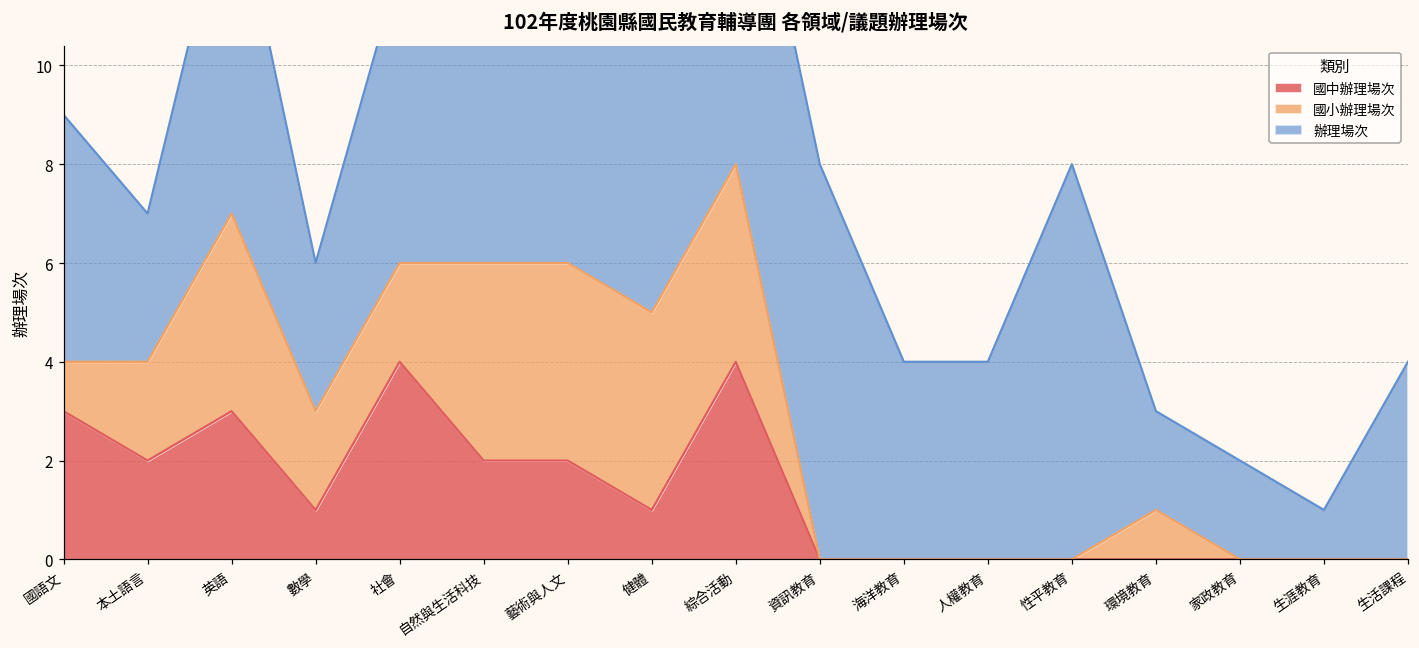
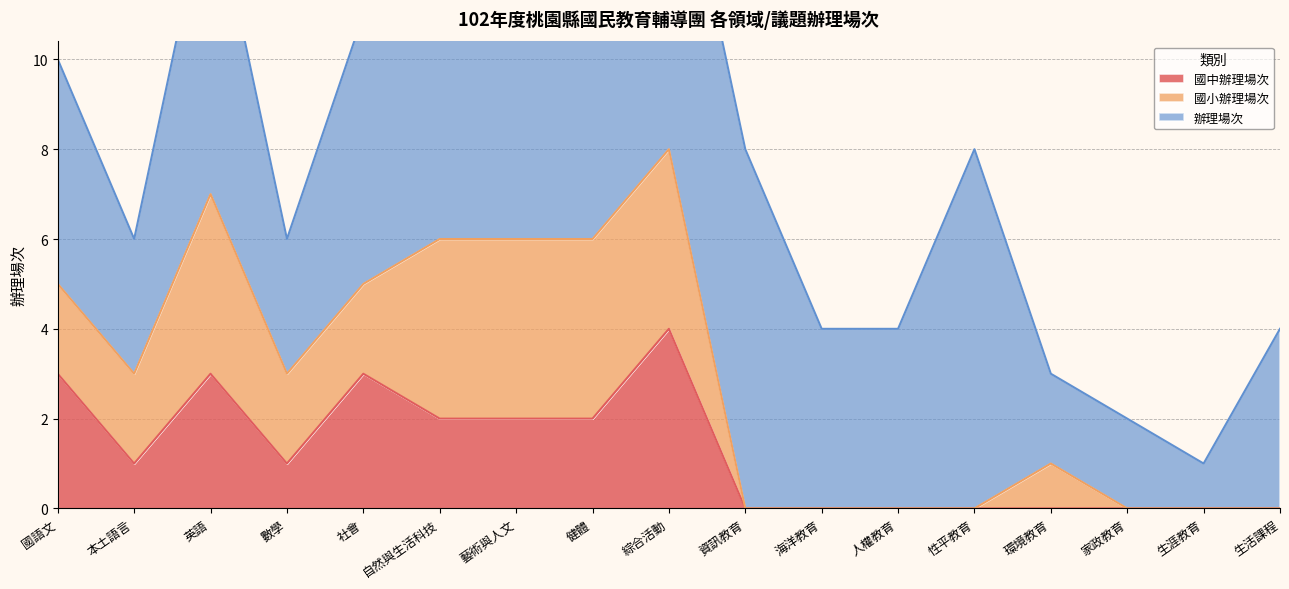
國小辦理場次, 國語文: 1 -> 2
國中辦理場次, 本土語言: 2 -> 1
國中辦理場次, 社會: 4 -> 3
國中辦理場次, 健體: 1 -> 2
